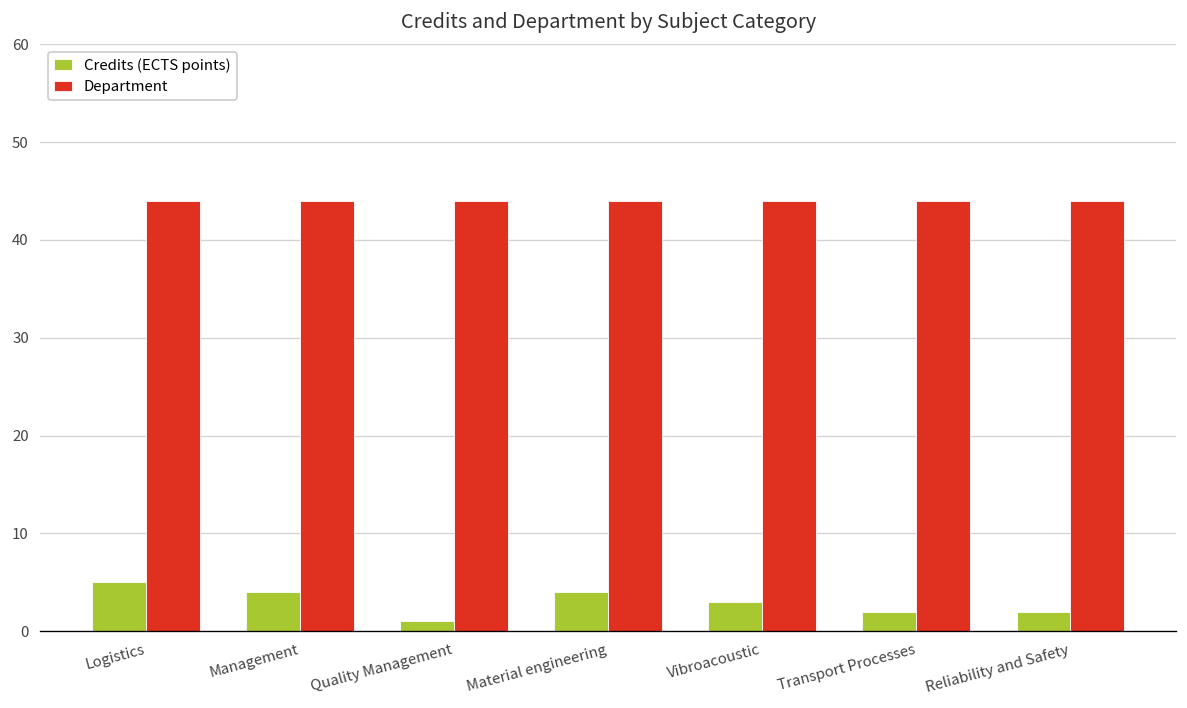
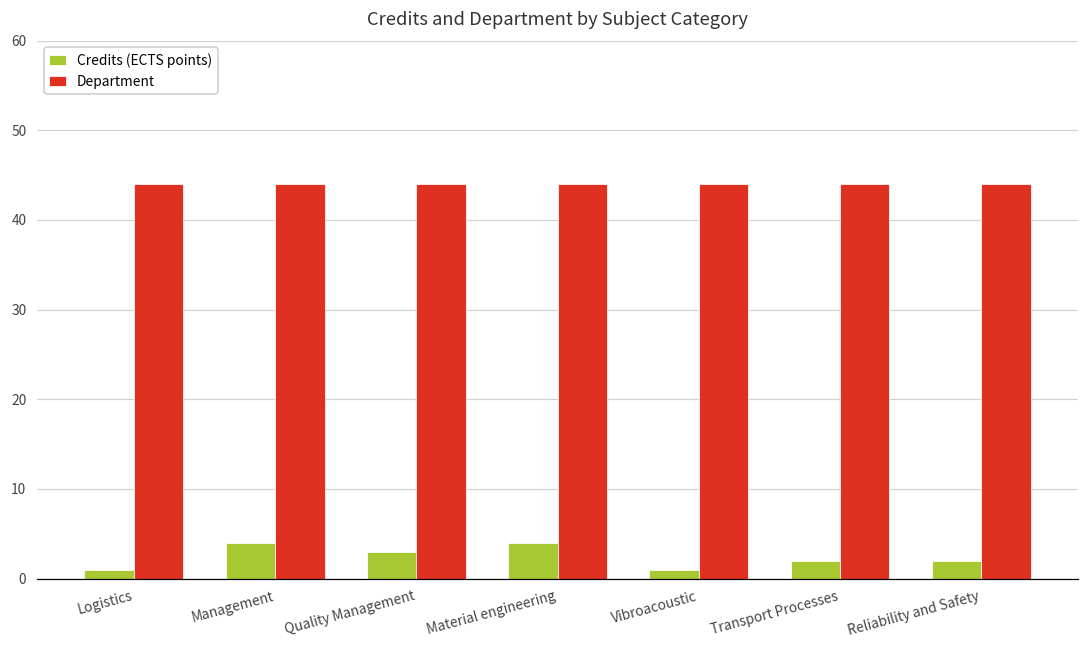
Credits (ECTS points), Logistics: 5 -> 1
Credits (ECTS points), Quality Management: 1 -> 3
Credits (ECTS points), Vibroacoustic: 3 -> 1
